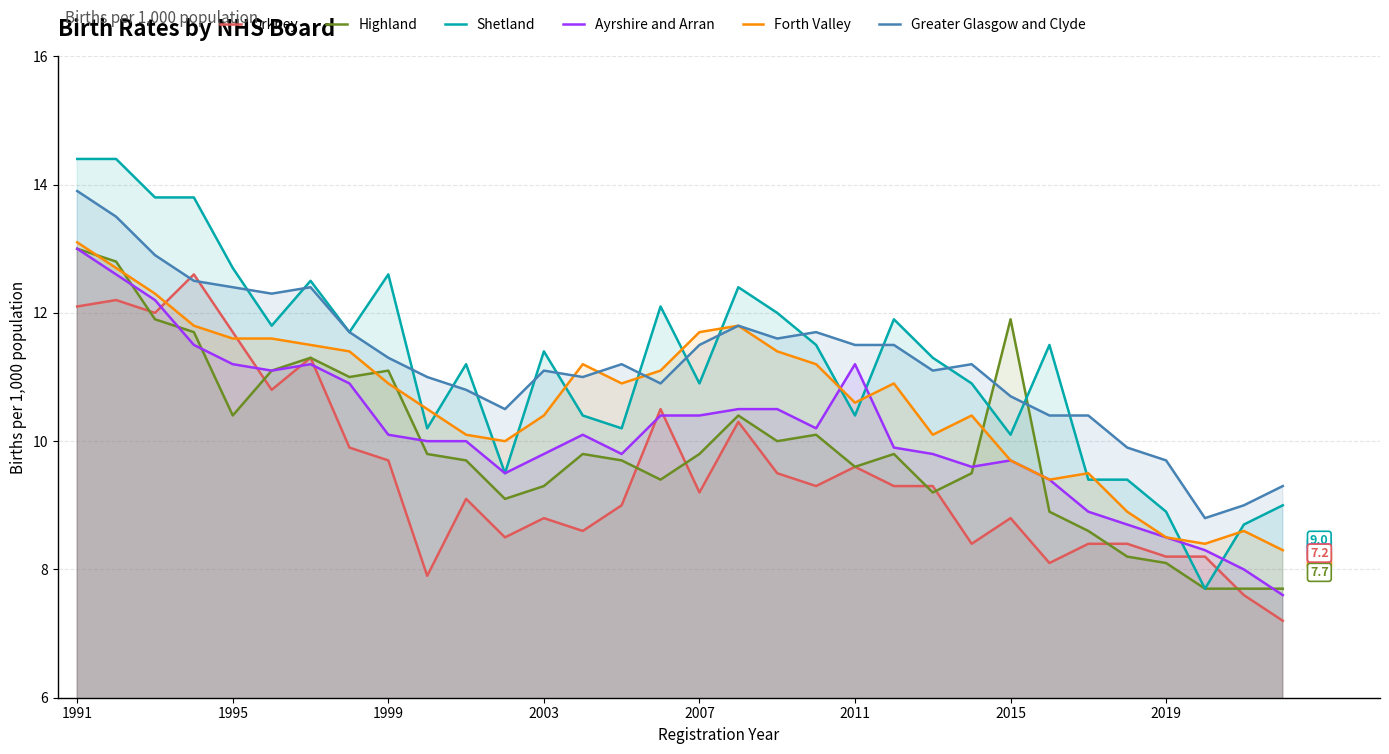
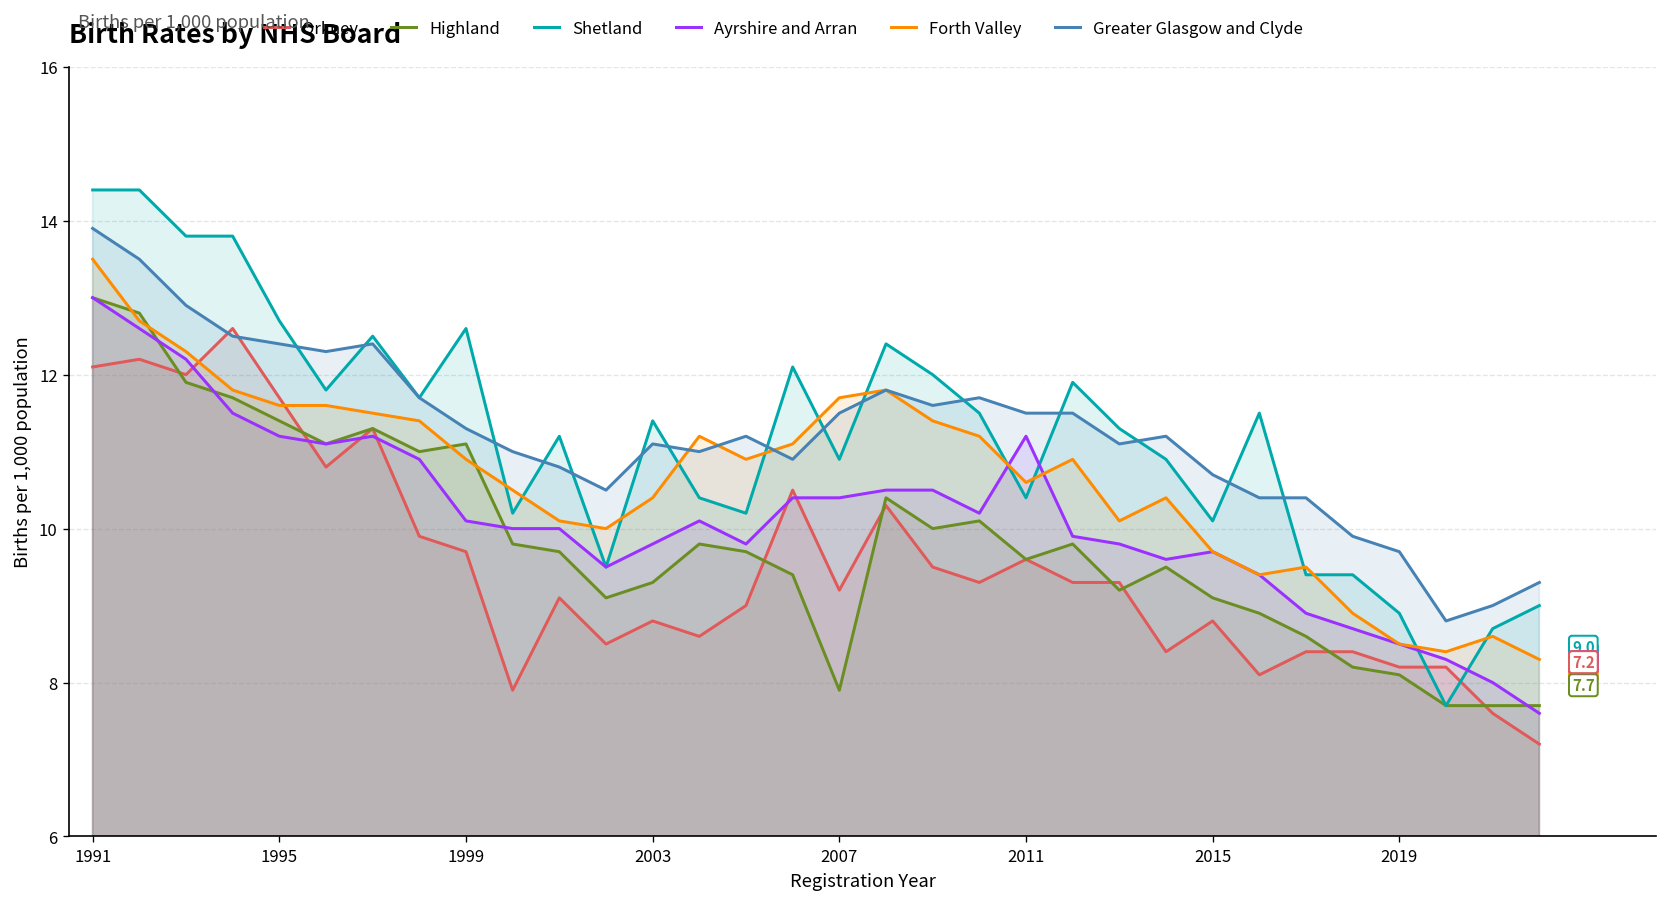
Forth Valley, 1991: 13.1 -> 13.5
Highland, 1995: 10.4 -> 11.4
Highland, 2007: 9.8 -> 7.9
Highland, 2015: 11.9 -> 9.1
